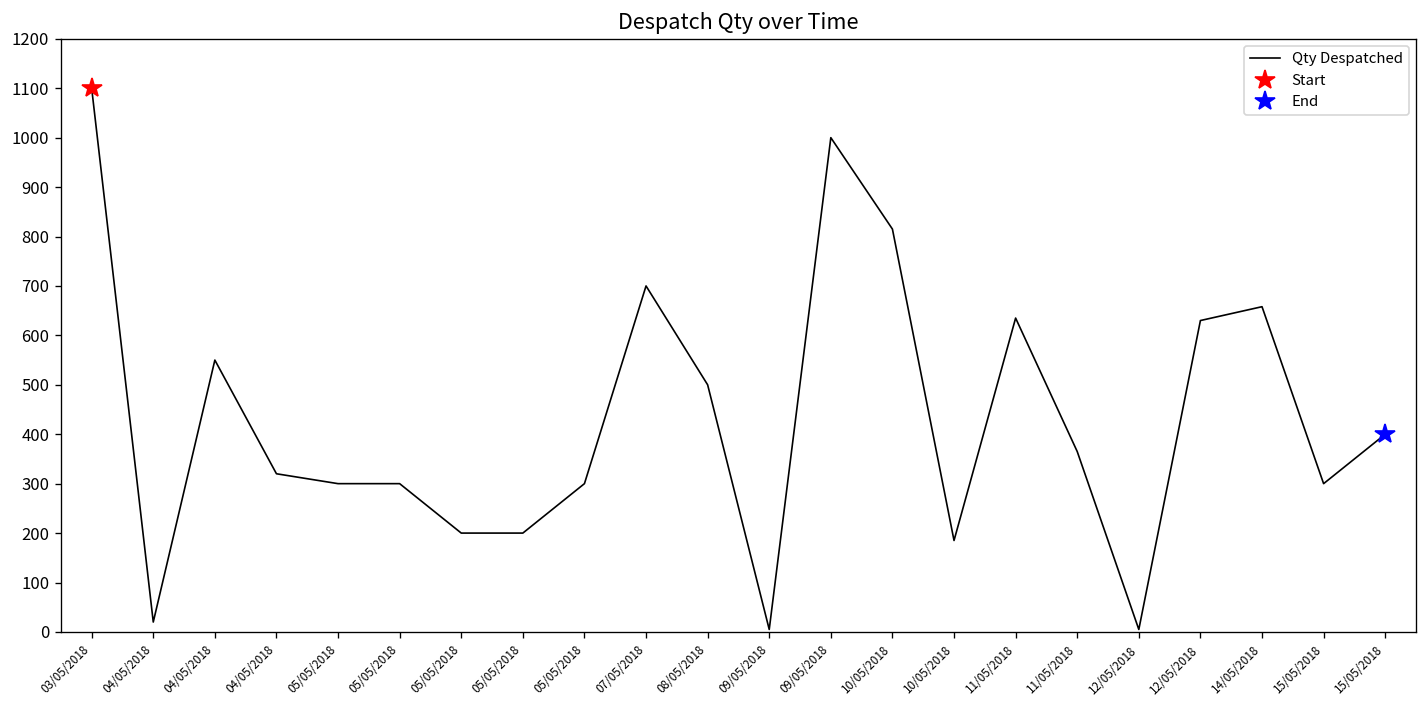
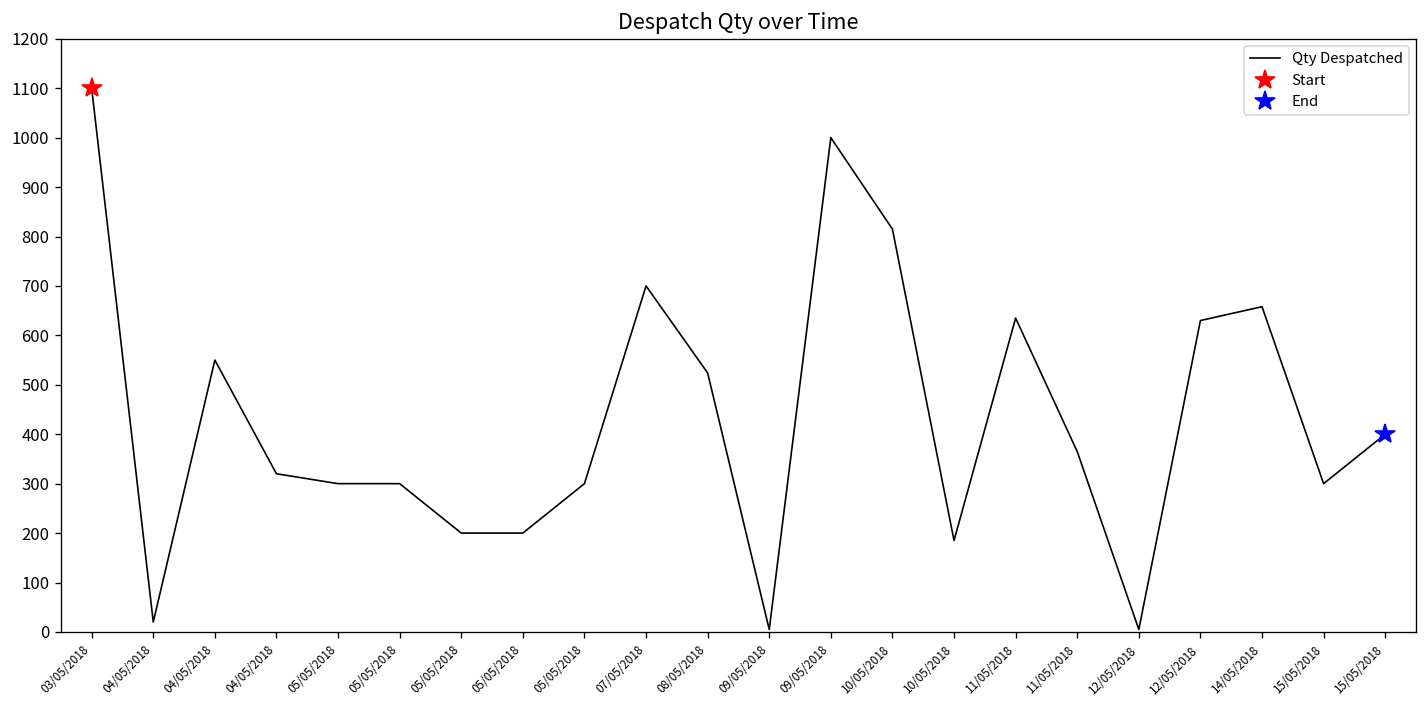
Qty Despatched, 08/05/2018: 500 -> 520
